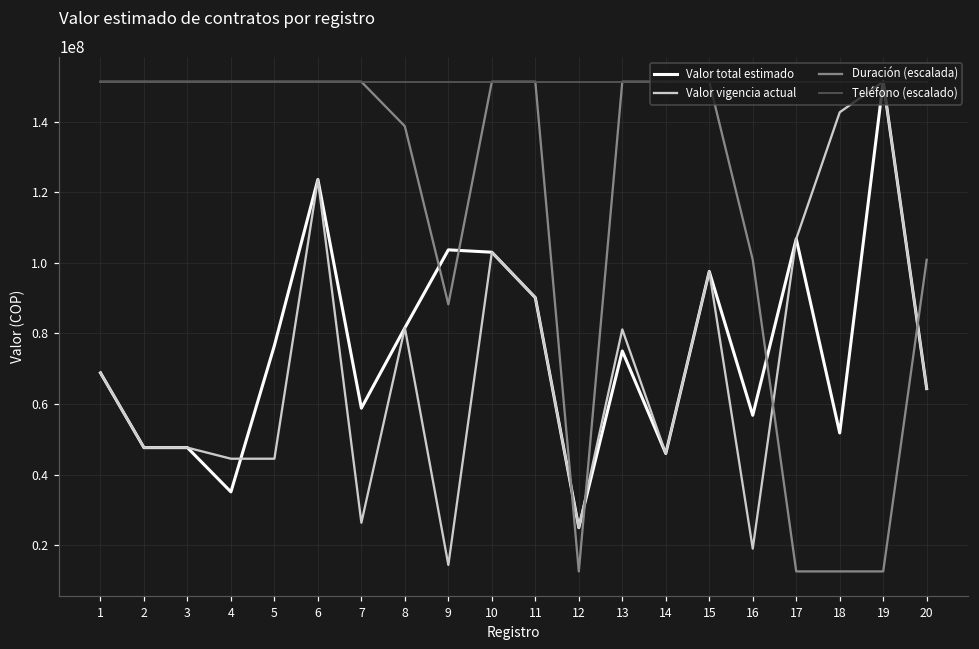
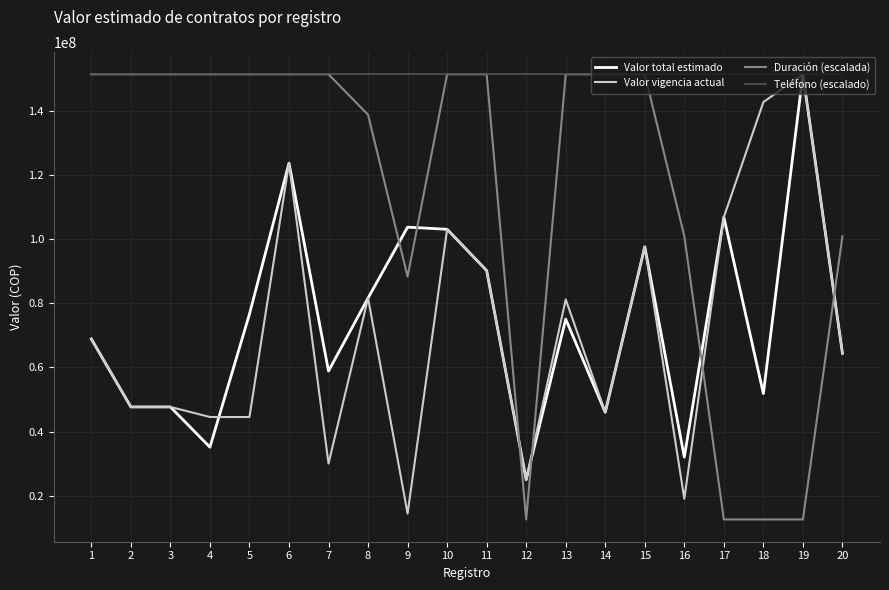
Valor vigencia actual, 7: 26000000 -> 30000000
Valor total estimado, 16: 57000000 -> 32000000
